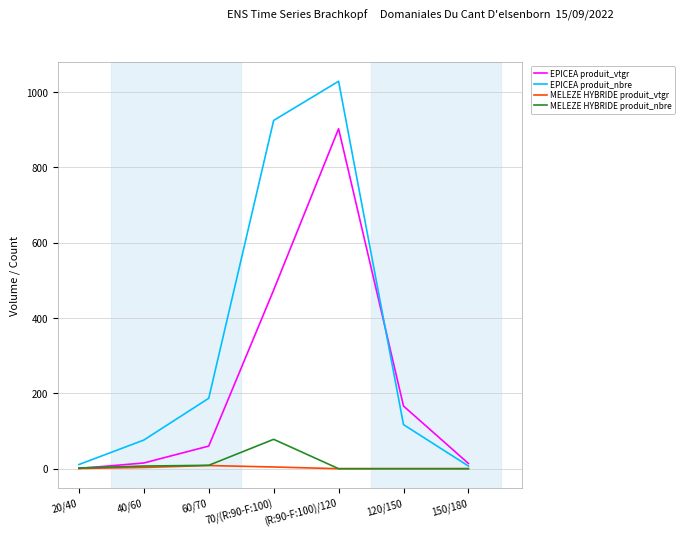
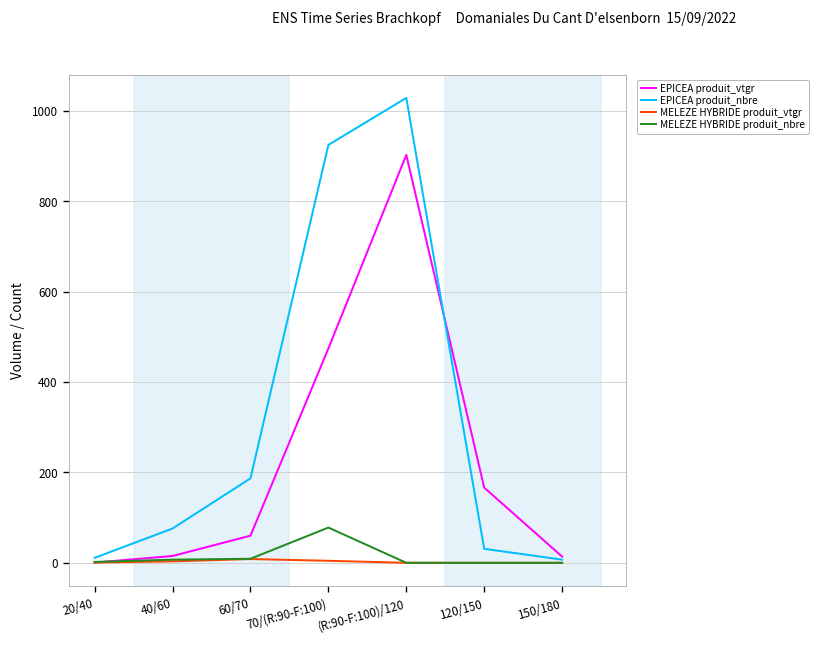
EPICEA produit_nbre, 120/150: 120 -> 30
